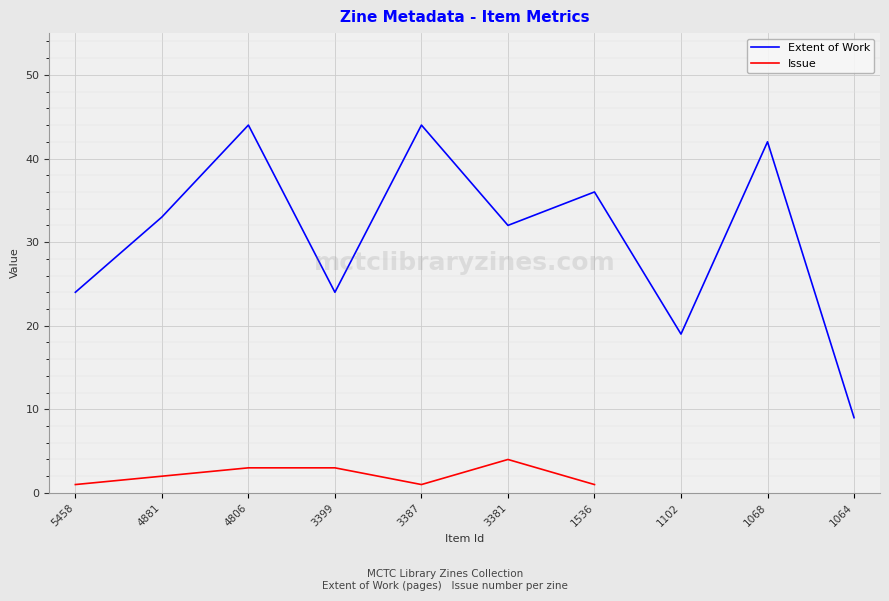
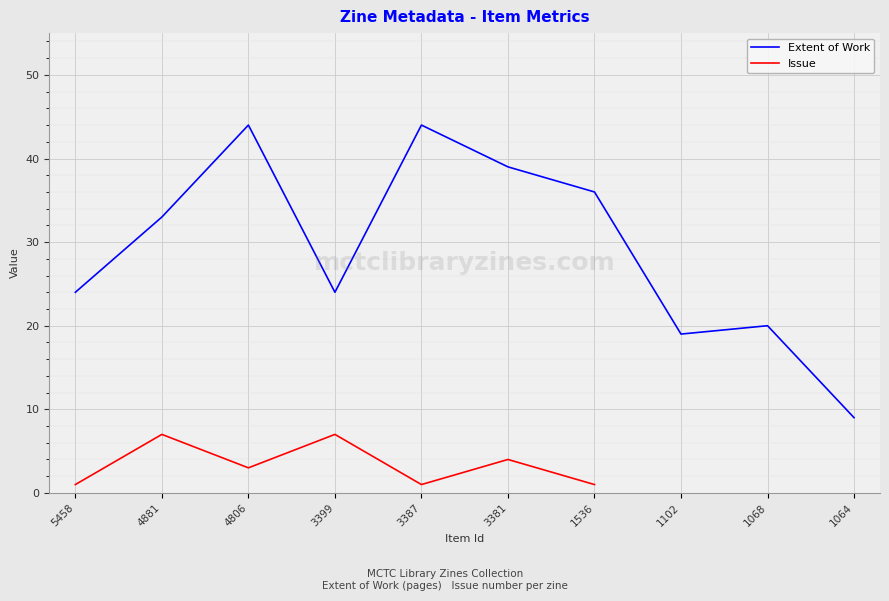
Issue, 4881: 2 -> 7
Issue, 3399: 3 -> 7
Extent of Work, 3381: 32 -> 39
Extent of Work, 1068: 42 -> 20
